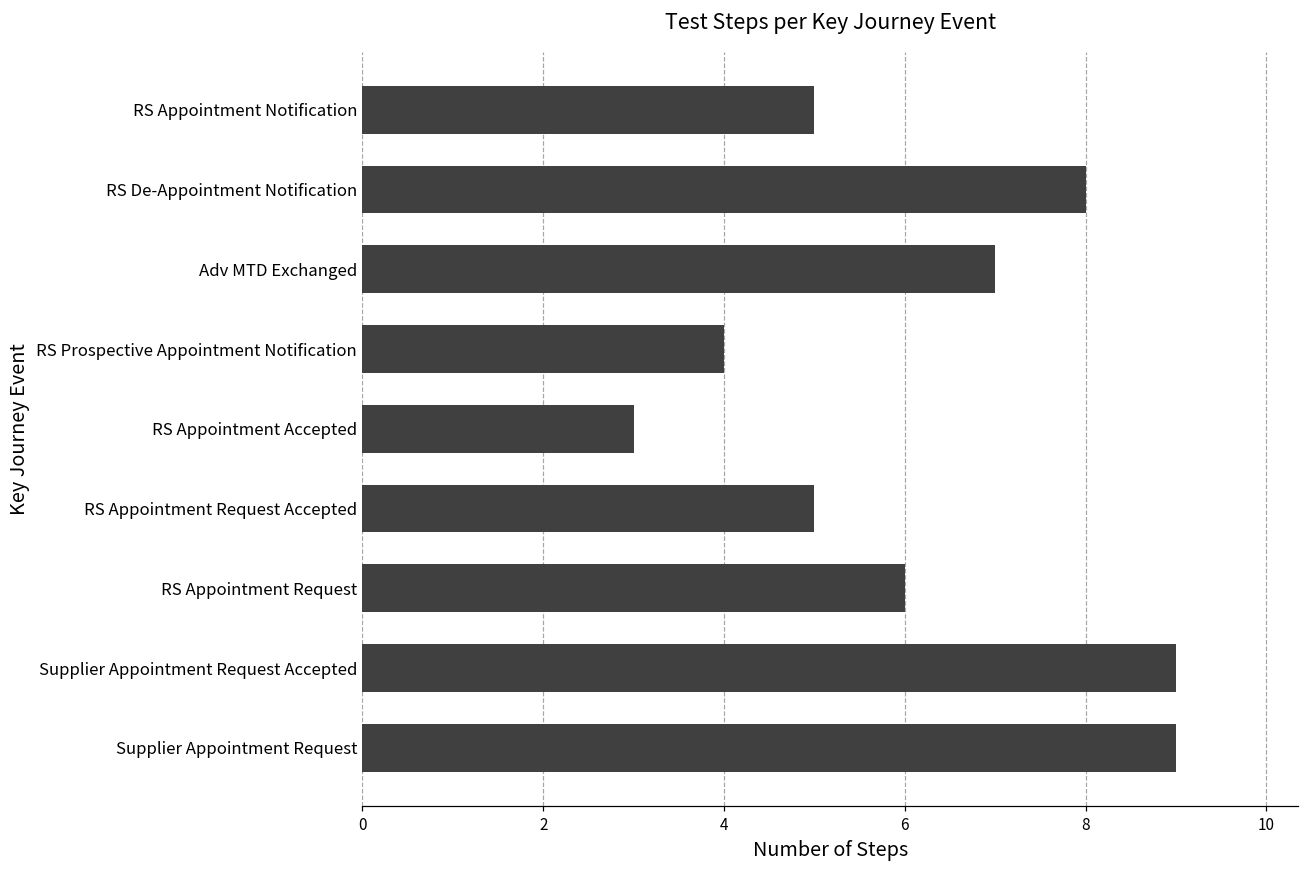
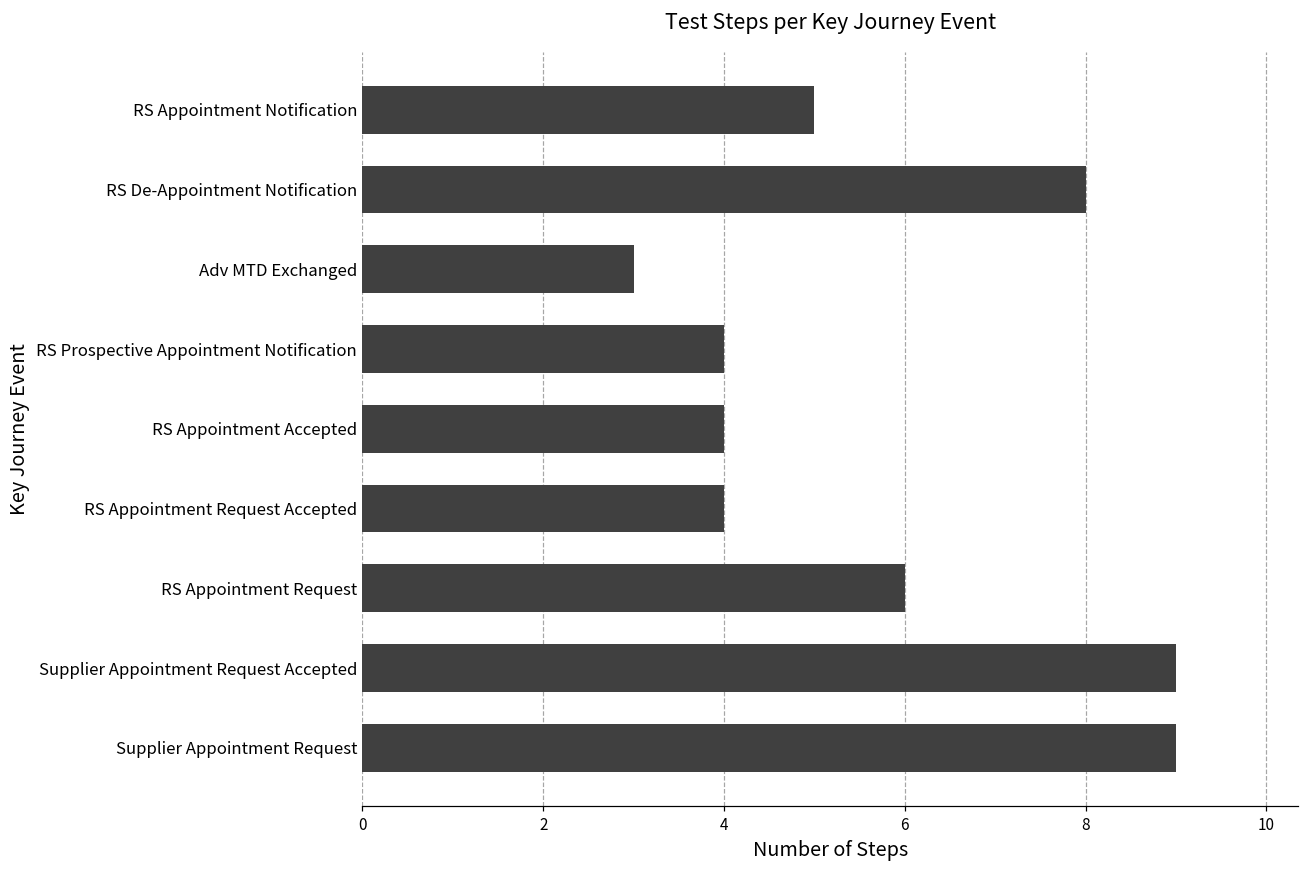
Adv MTD Exchanged: 7 -> 3
RS Appointment Accepted: 3 -> 4
RS Appointment Request Accepted: 5 -> 4
